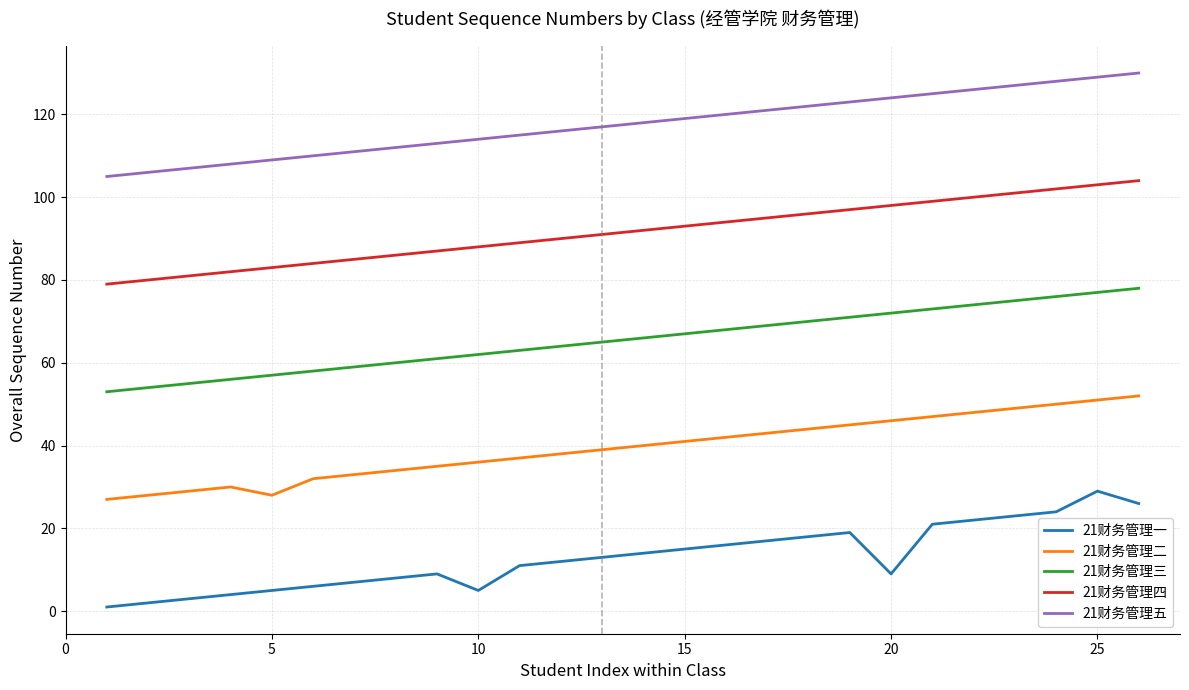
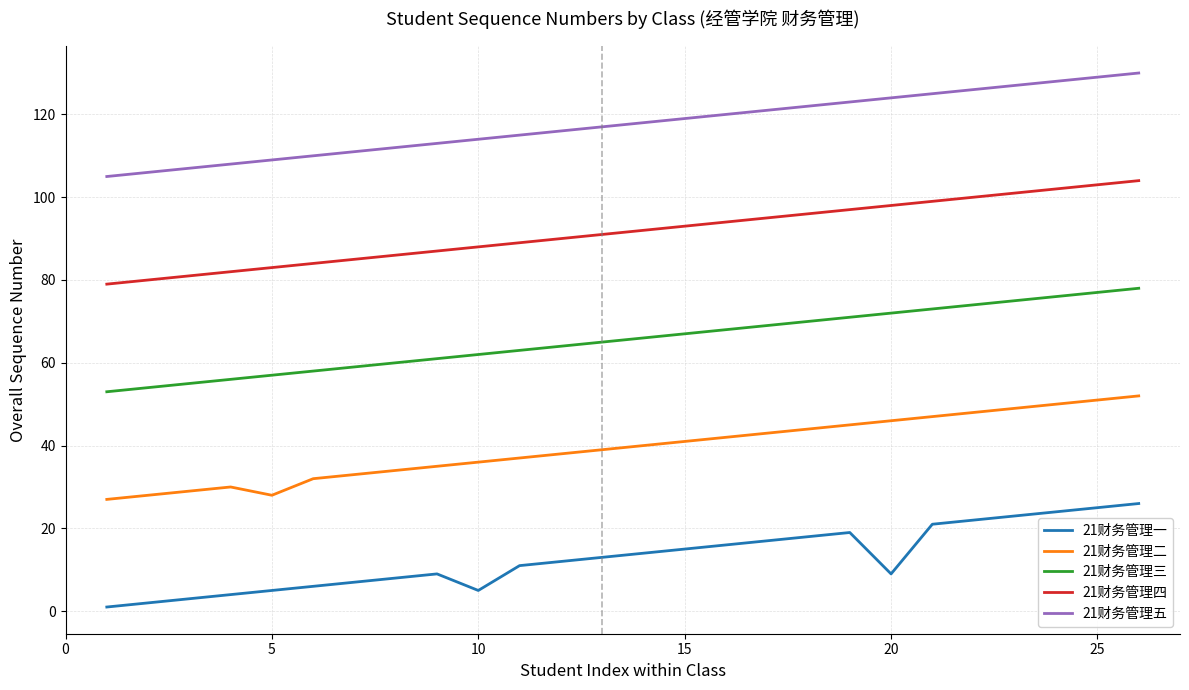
21财务管理一, 25: 29 -> 25
